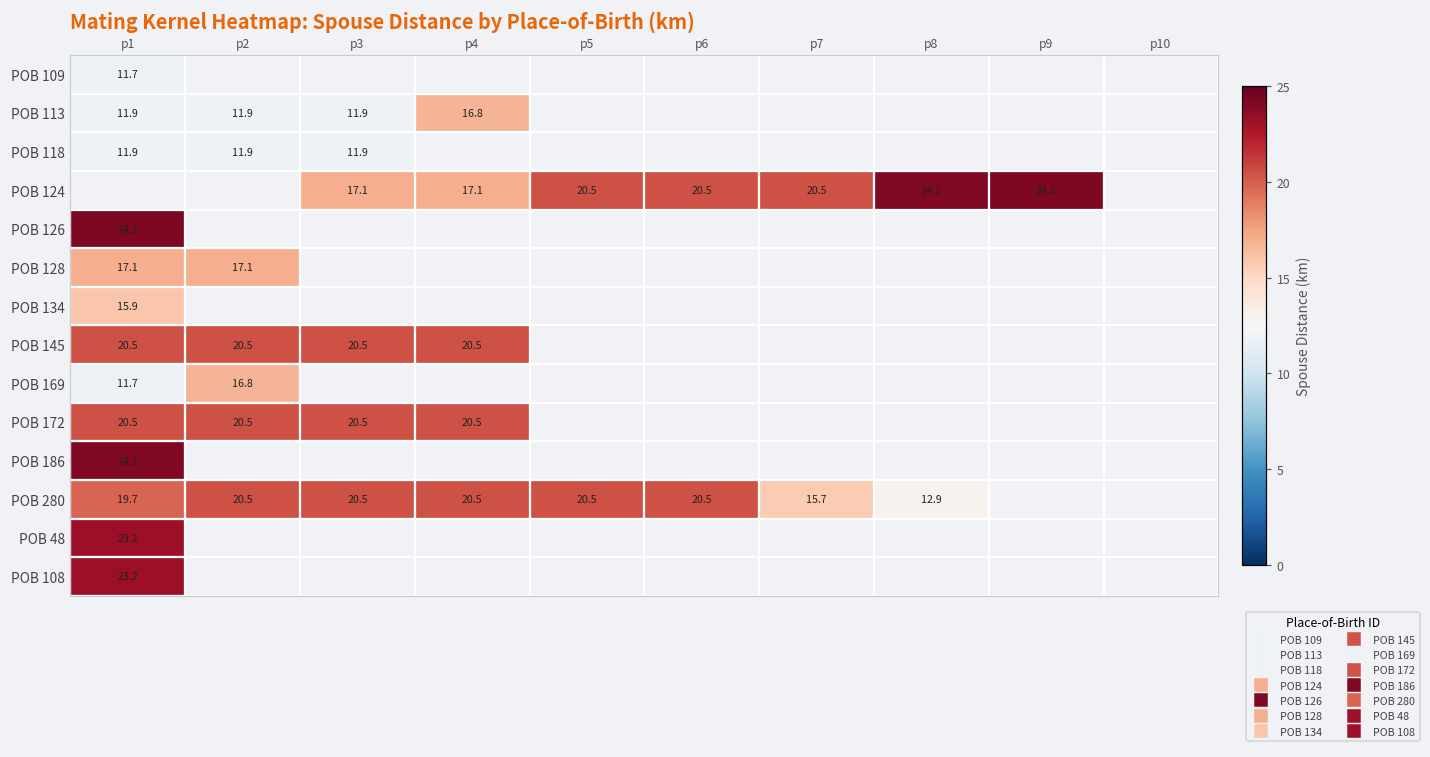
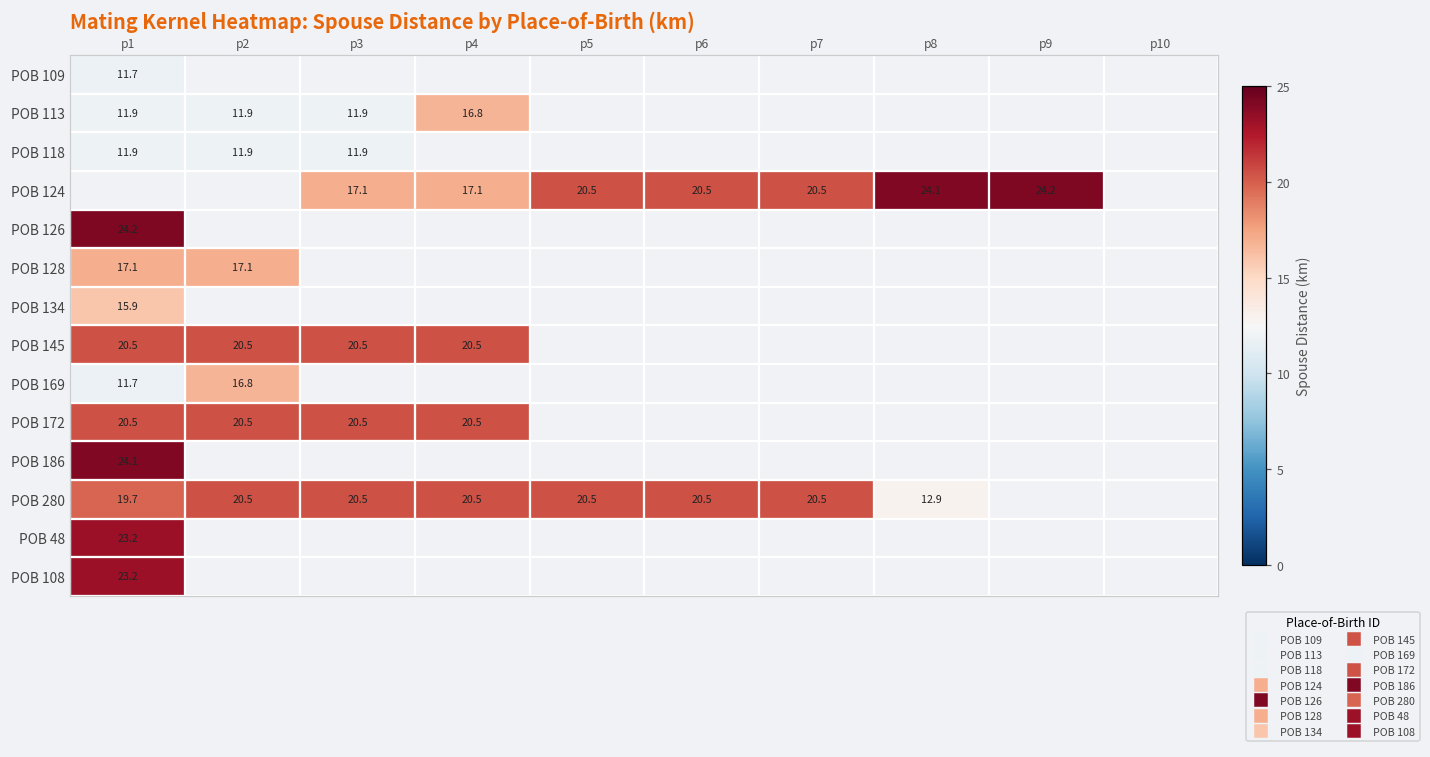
POB 280, p7: 15.7 -> 20.5
